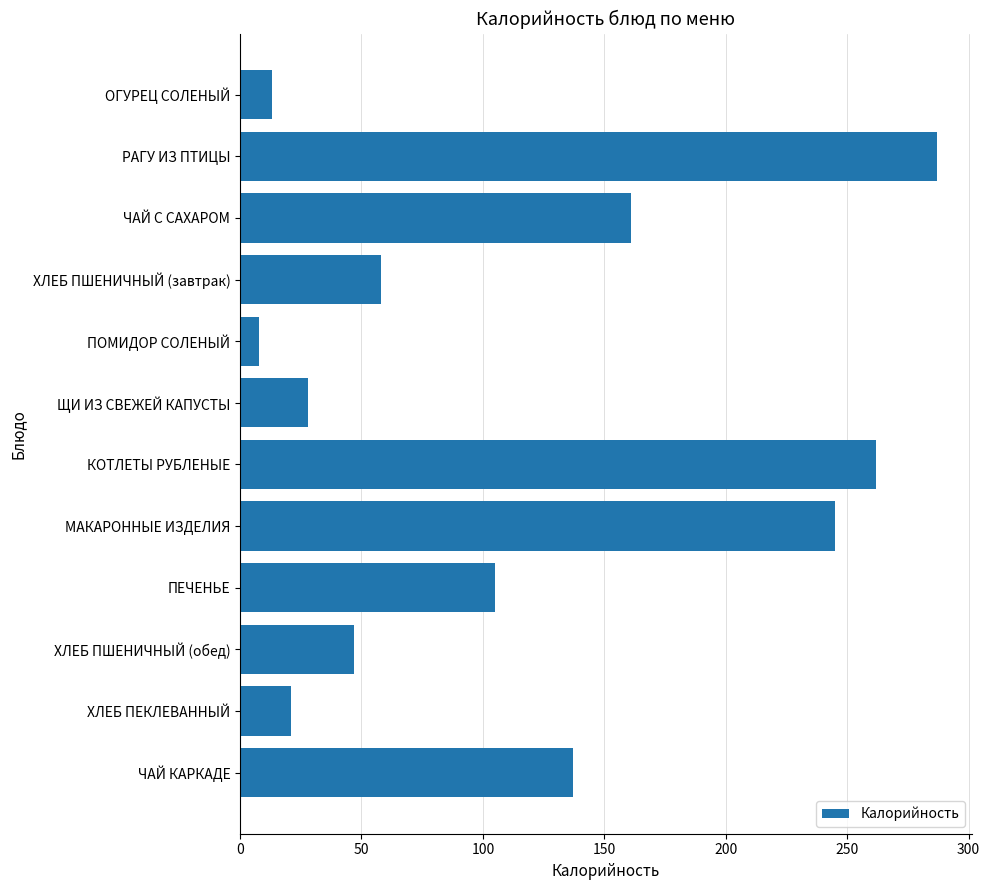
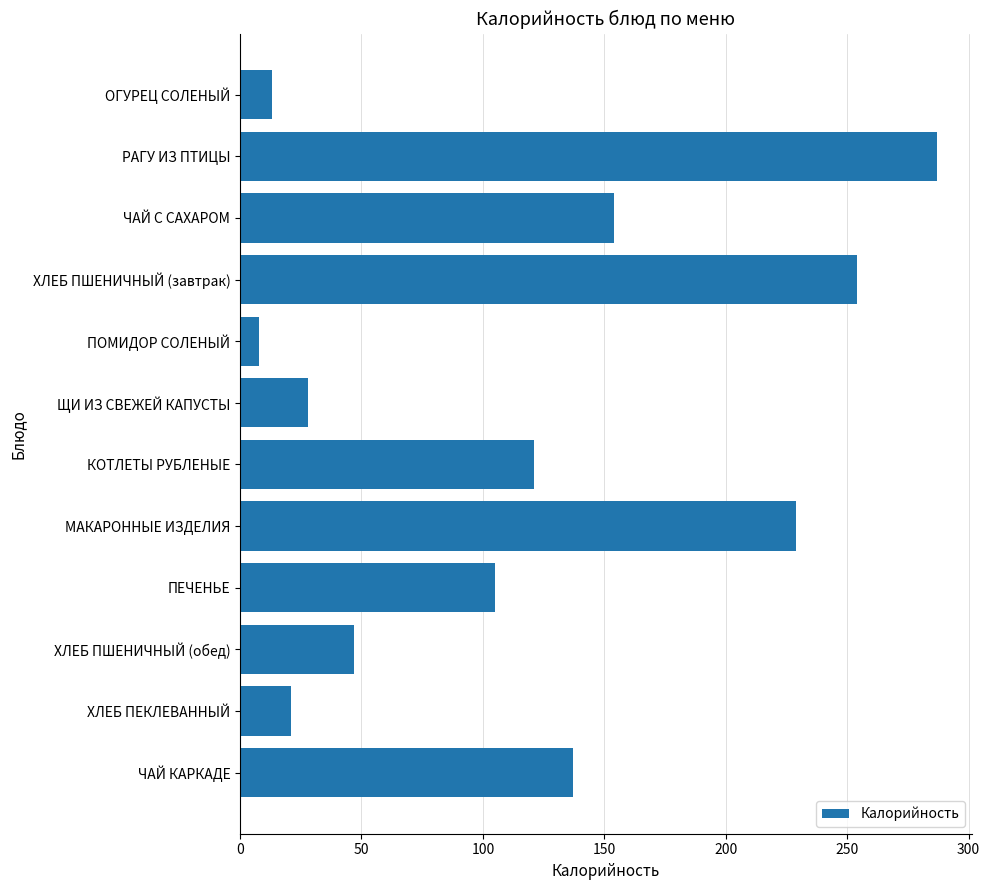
ЧАЙ С САХАРОМ: 161 -> 154
ХЛЕБ ПШЕНИЧНЫЙ (завтрак): 58 -> 254
КОТЛЕТЫ РУБЛЕНЫЕ: 262 -> 121
МАКАРОННЫЕ ИЗДЕЛИЯ: 245 -> 229
